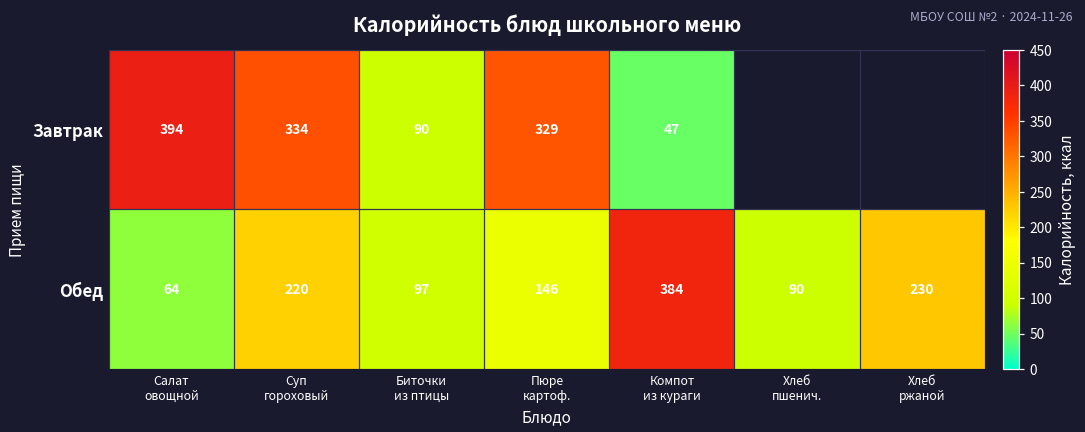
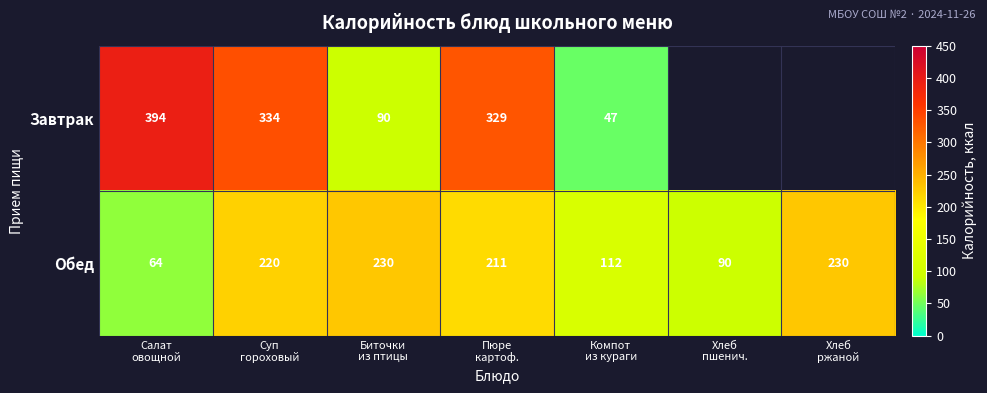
Обед, Биточки из птицы: 97 -> 230
Обед, Пюре картоф.: 146 -> 211
Обед, Компот из кураги: 384 -> 112
